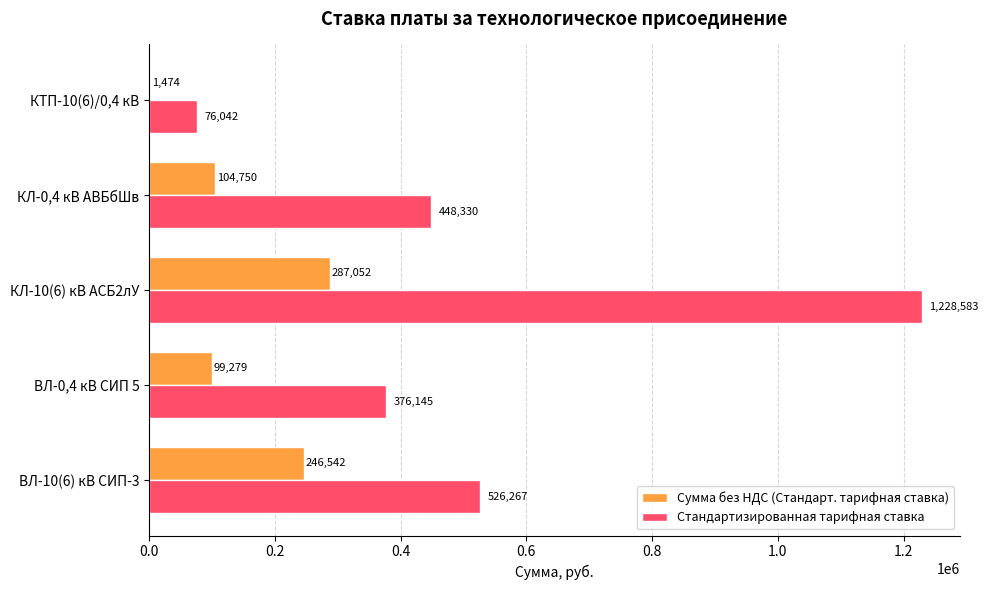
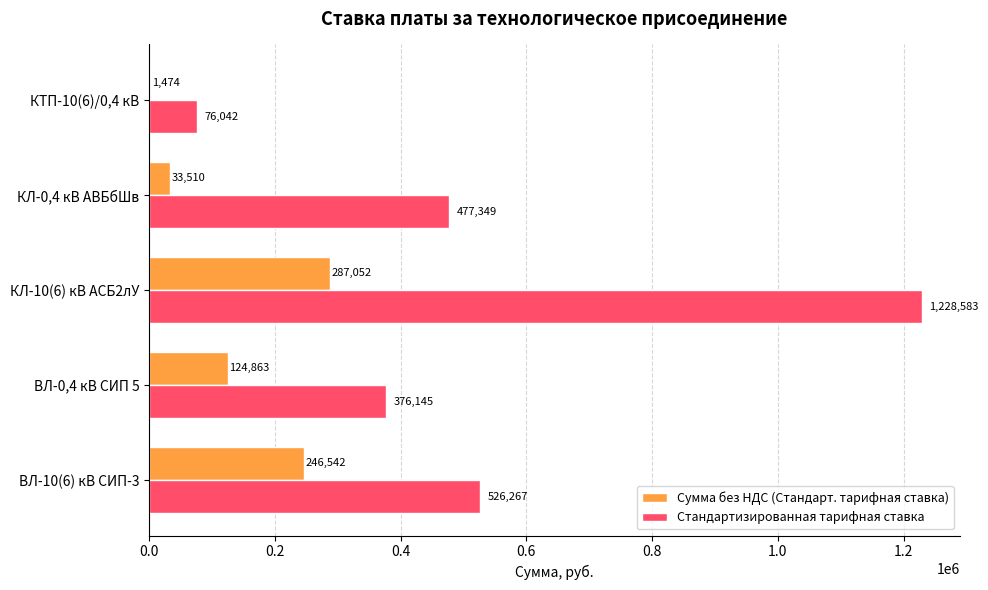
Сумма без НДС (Стандарт. тарифная ставка), КЛ-0,4 кВ АВБбШв: 104,750 -> 33,510
Стандартизированная тарифная ставка, КЛ-0,4 кВ АВБбШв: 448,330 -> 477,349
Сумма без НДС (Стандарт. тарифная ставка), ВЛ-0,4 кВ СИП 5: 99,279 -> 124,863
